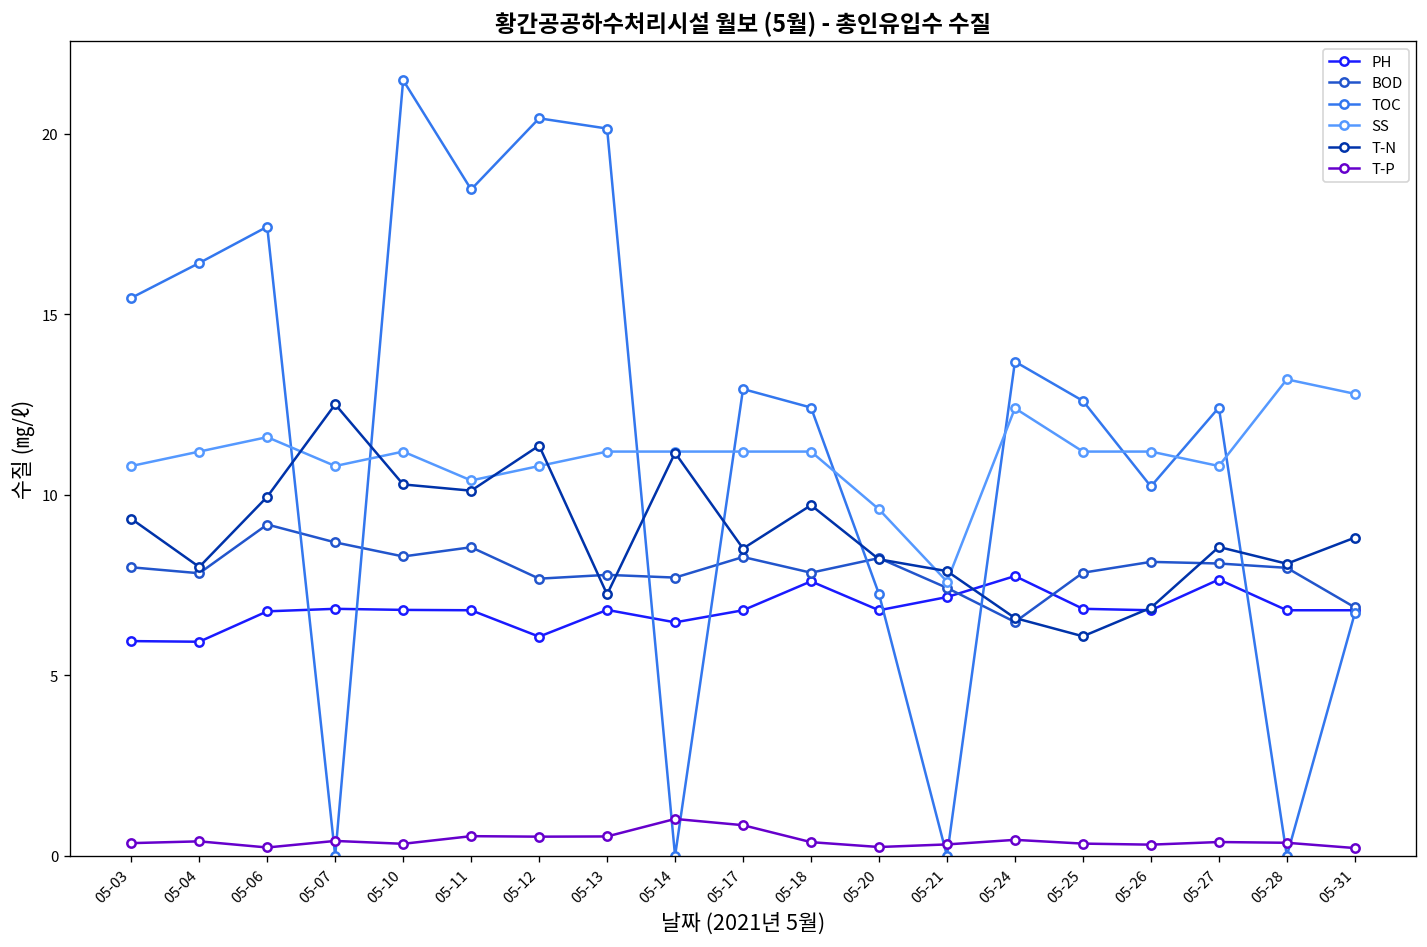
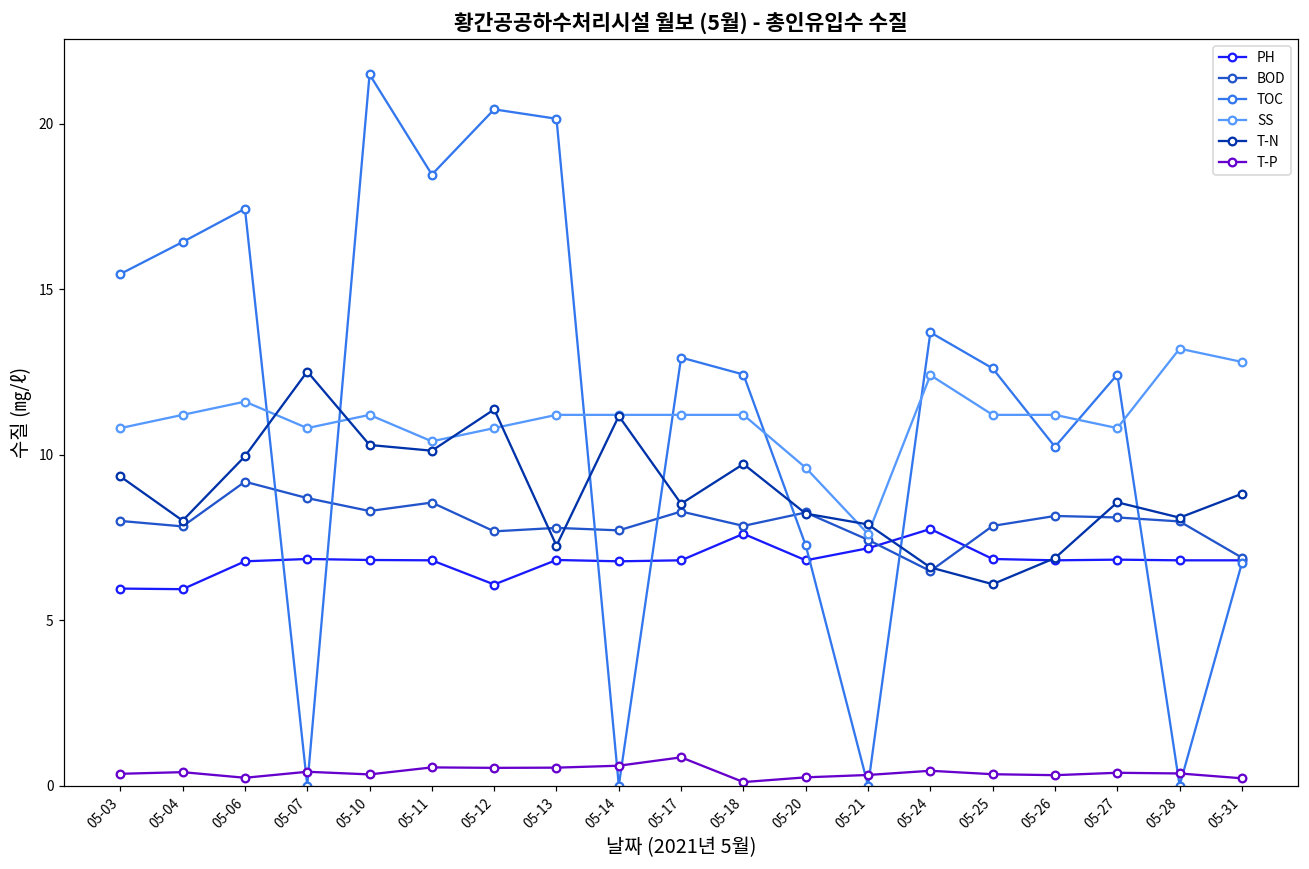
PH, 05-14: 6.5 -> 6.8
T-P, 05-14: 1.0 -> 0.6
T-P, 05-18: 0.4 -> 0.1
PH, 05-27: 7.7 -> 6.8
